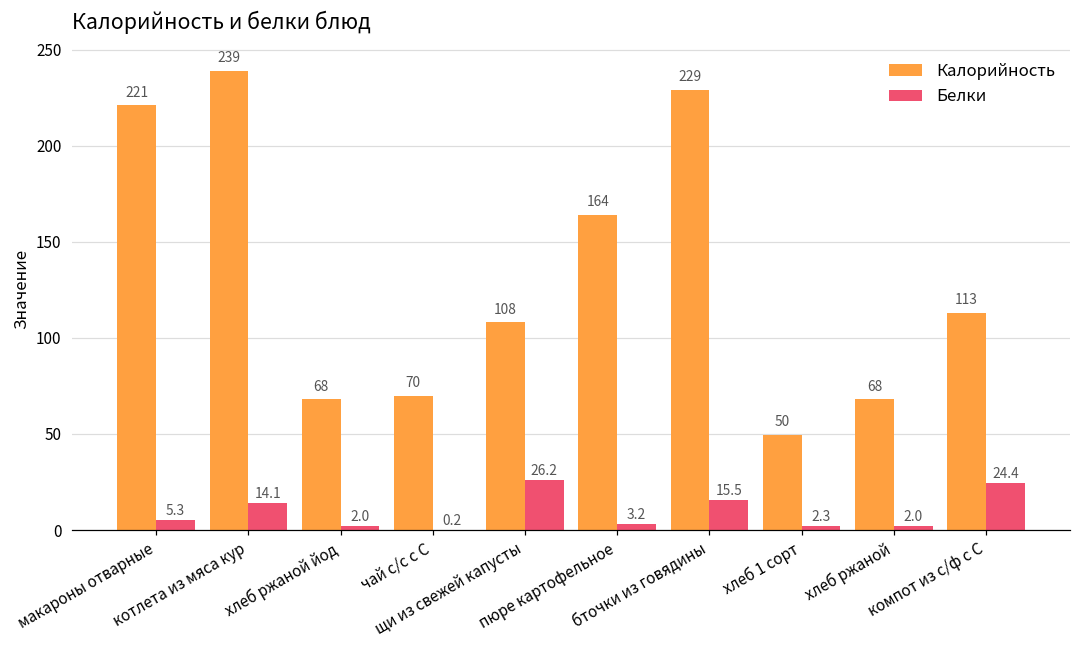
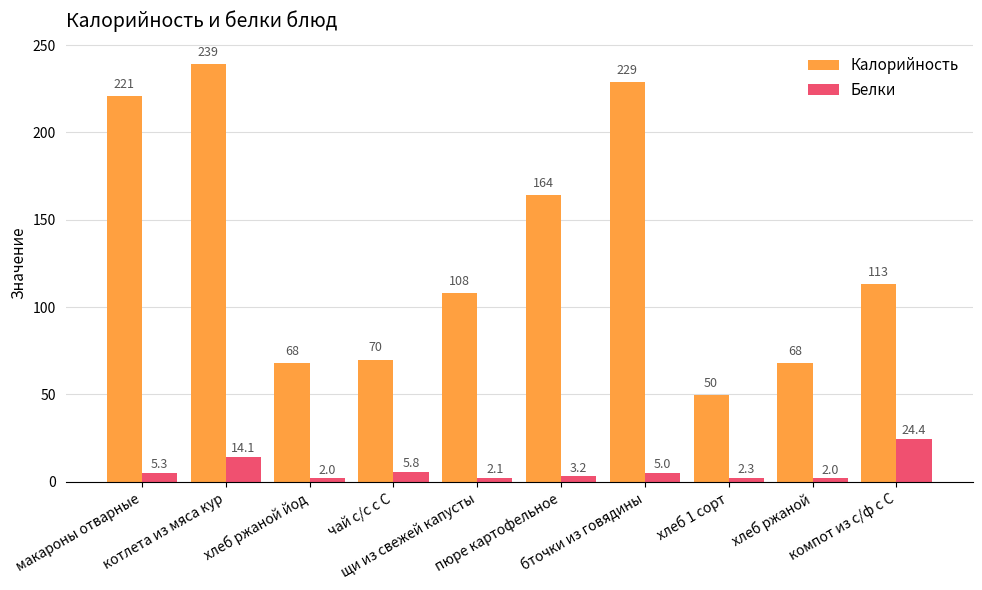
Белки, чай с/с с С: 0.2 -> 5.8
Белки, щи из свежей капусты: 26.2 -> 2.1
Белки, бточки из говядины: 15.5 -> 5.0
